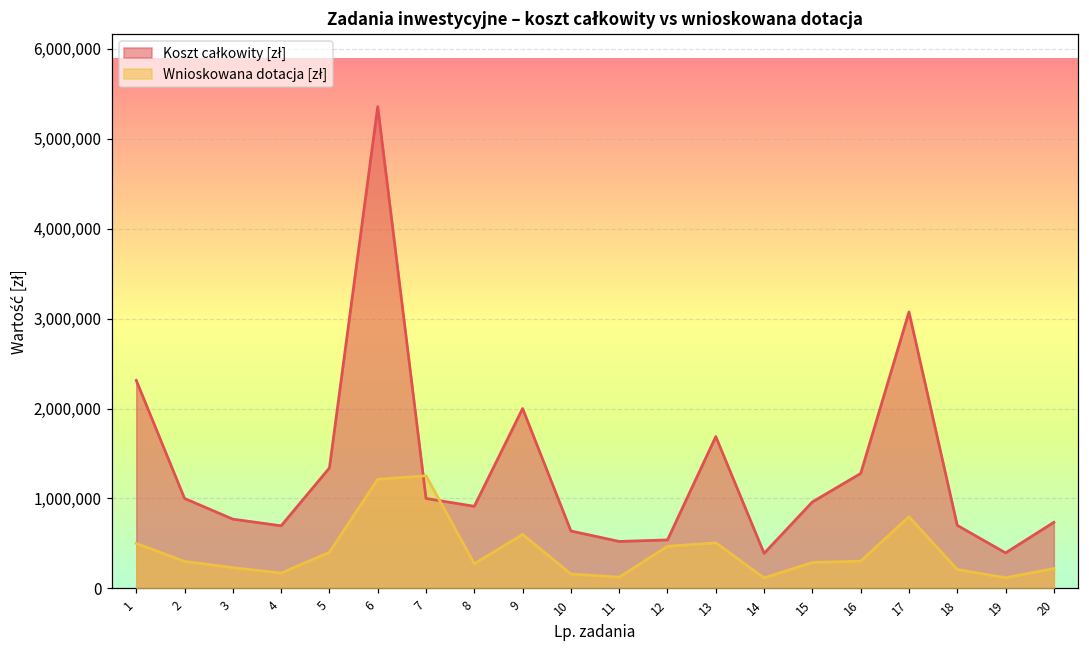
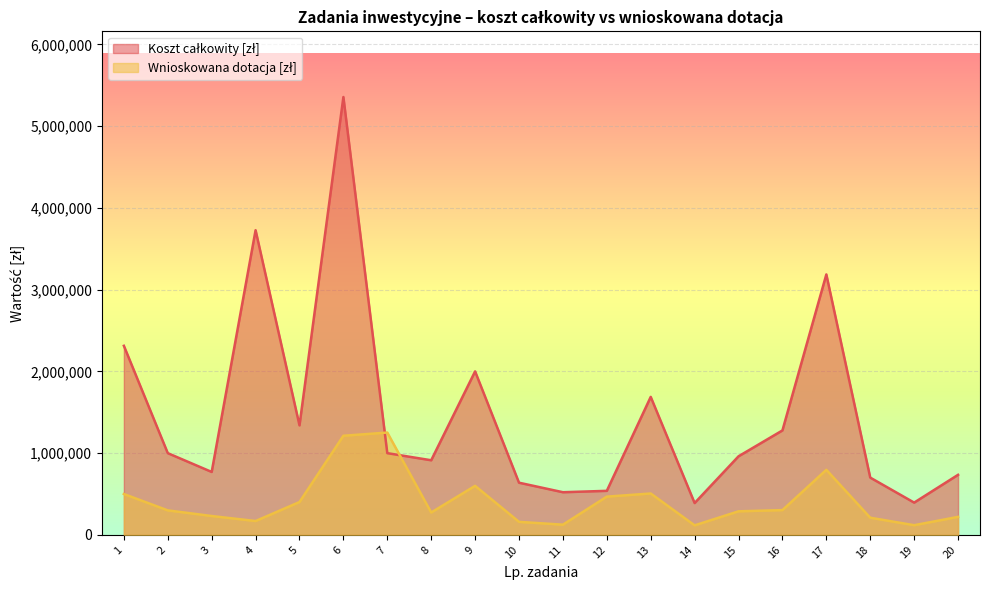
Koszt całkowity [zł], 4: 700,000 -> 3,700,000
Koszt całkowity [zł], 17: 3,100,000 -> 3,200,000
